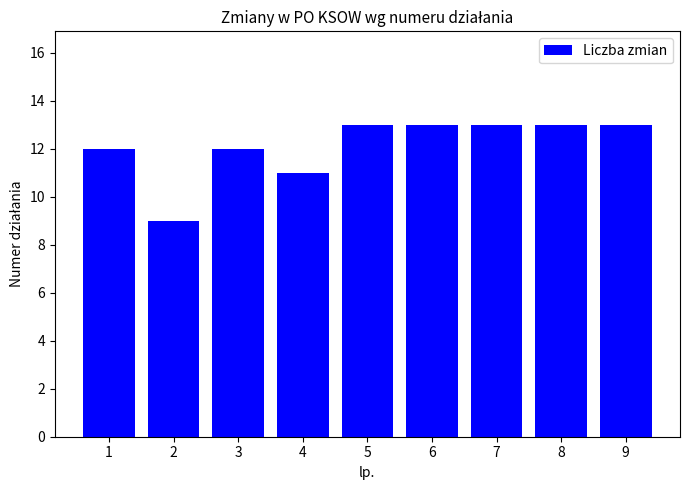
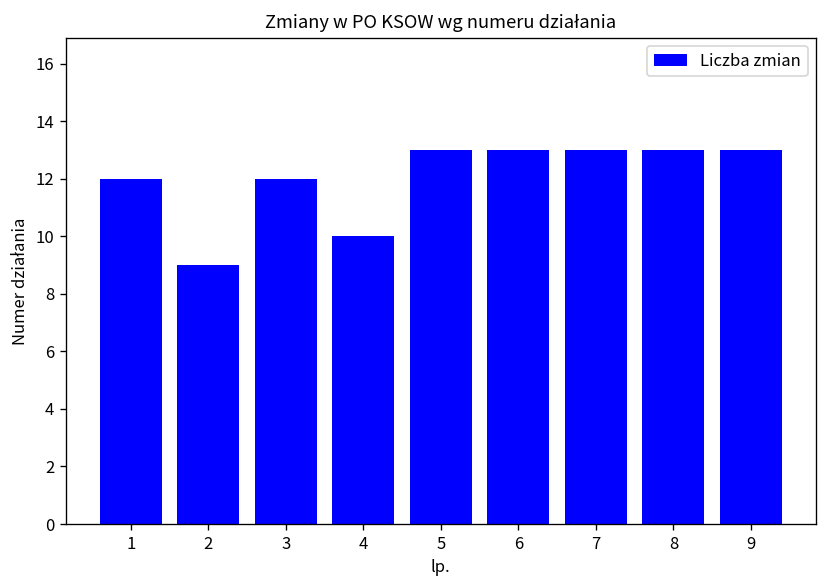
4: 11 -> 10
